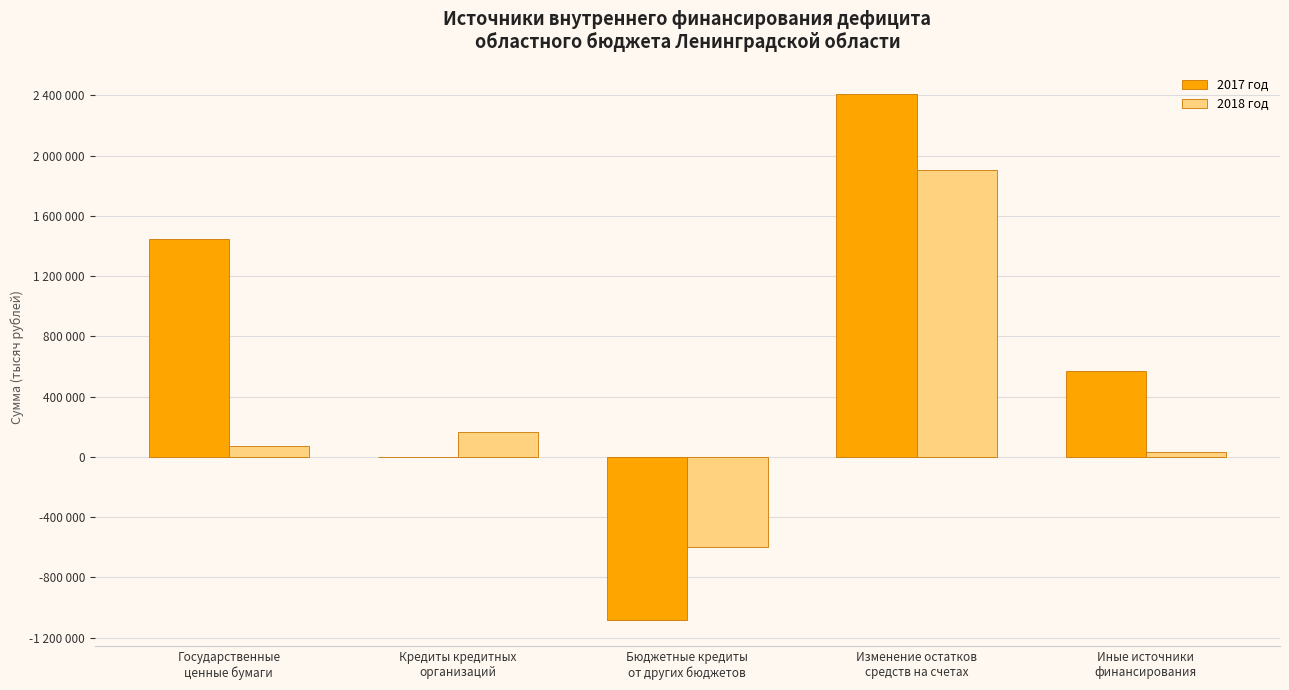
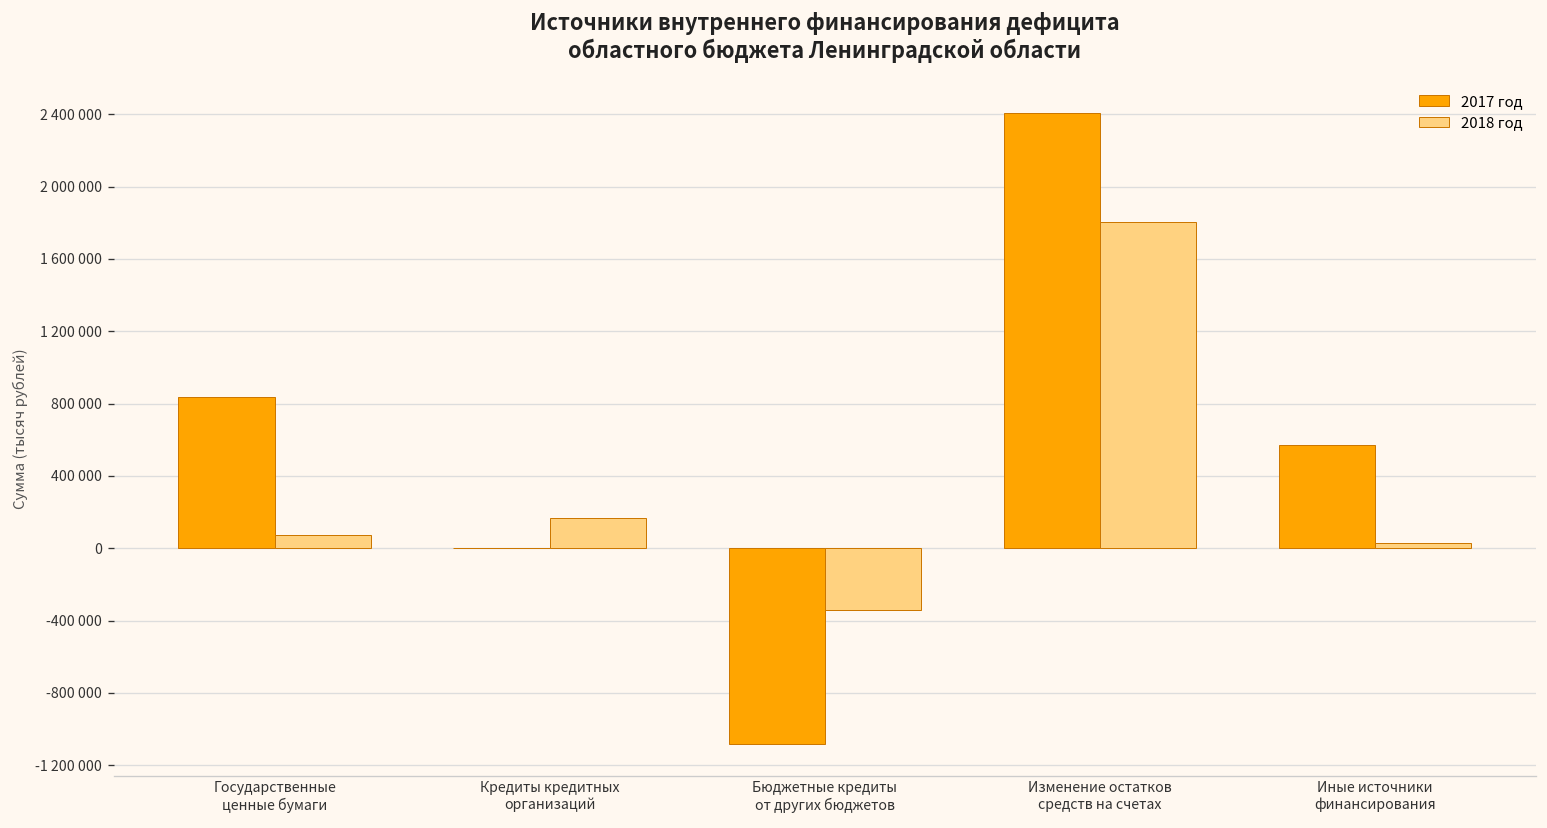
2017 год, Государственные ценные бумаги: 1450000 -> 840000
2018 год, Бюджетные кредиты от других бюджетов: -600000 -> -340000
2018 год, Изменение остатков средств на счетах: 1910000 -> 1800000
